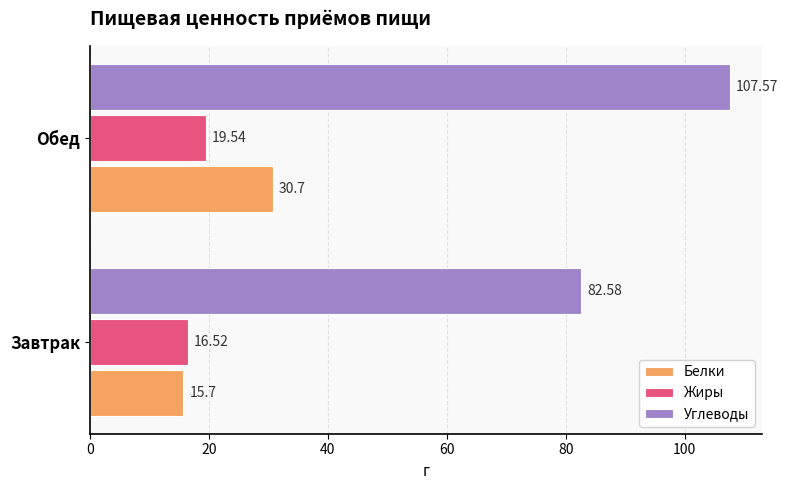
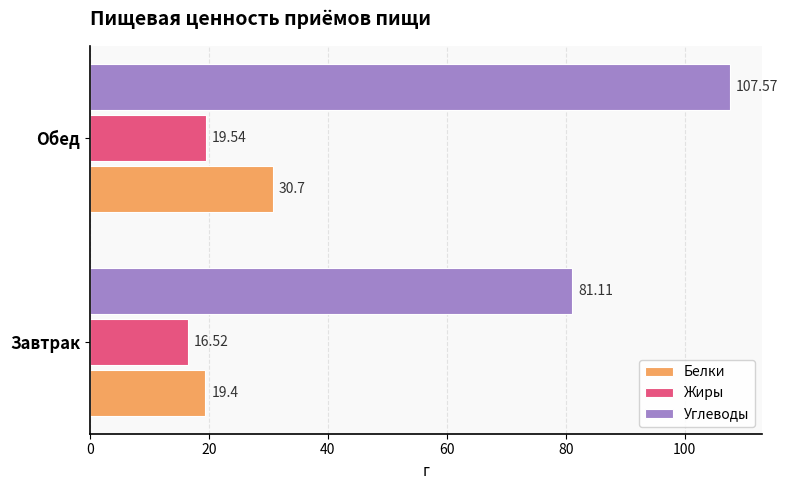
Углеводы, Завтрак: 82.58 -> 81.11
Белки, Завтрак: 15.7 -> 19.4
